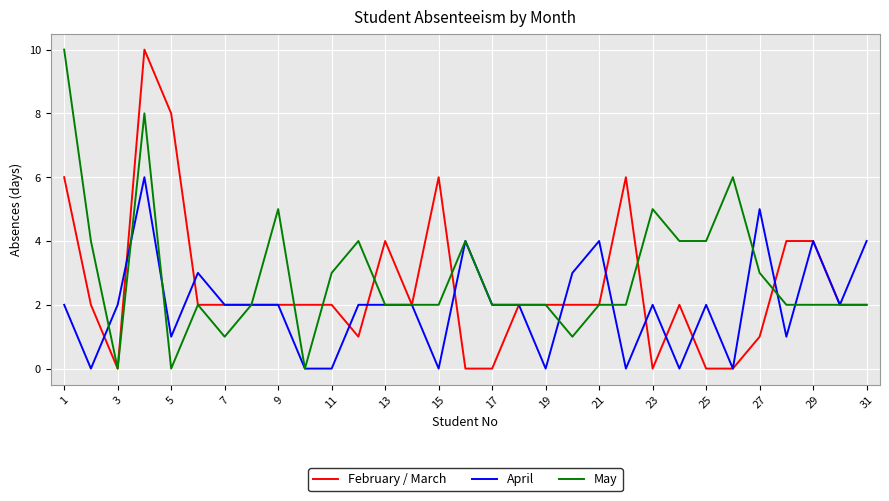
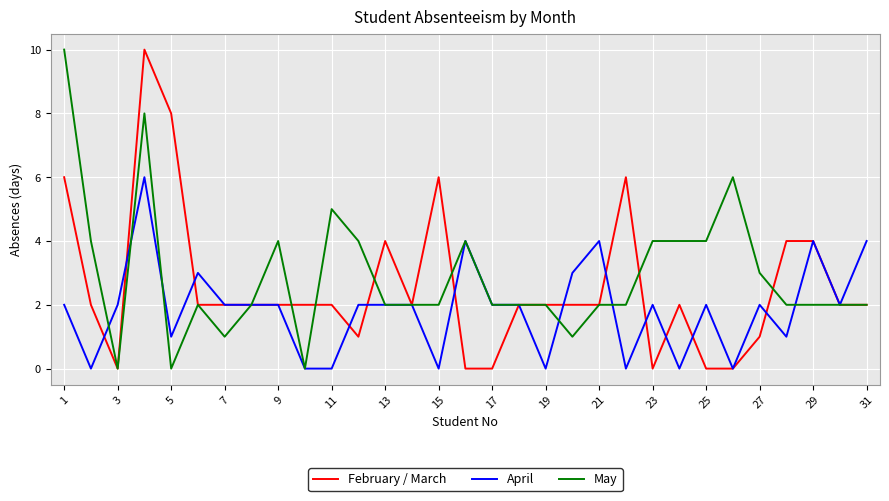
May, 9: 5 -> 4
May, 11: 3 -> 5
May, 23: 5 -> 4
April, 27: 5 -> 2
